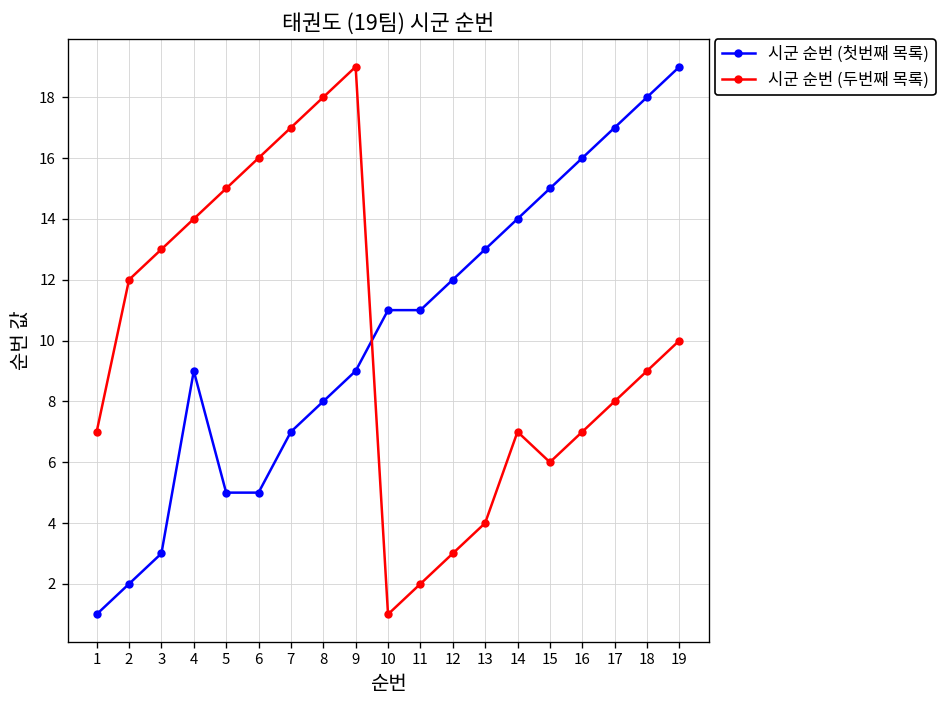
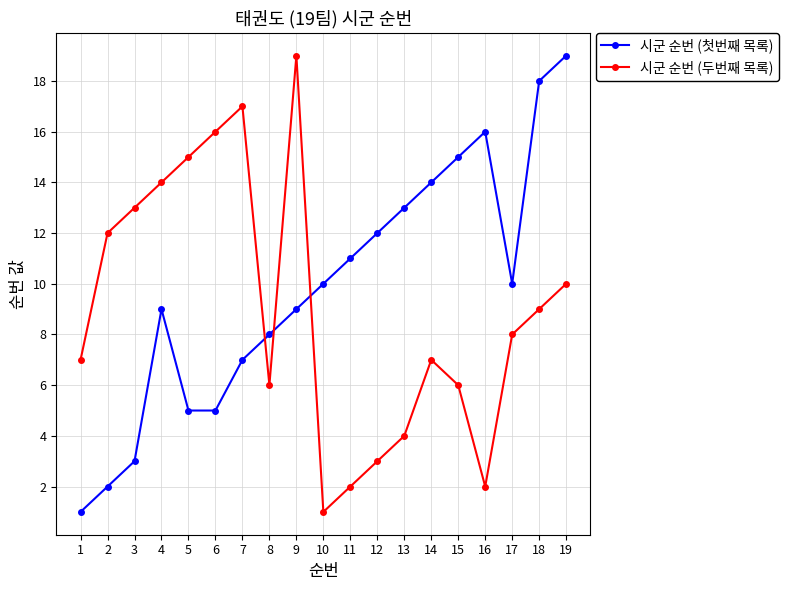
시군 순번 (두번째 목록), 8: 18 -> 6
시군 순번 (첫번째 목록), 10: 11 -> 10
시군 순번 (두번째 목록), 16: 7 -> 2
시군 순번 (첫번째 목록), 17: 17 -> 10
